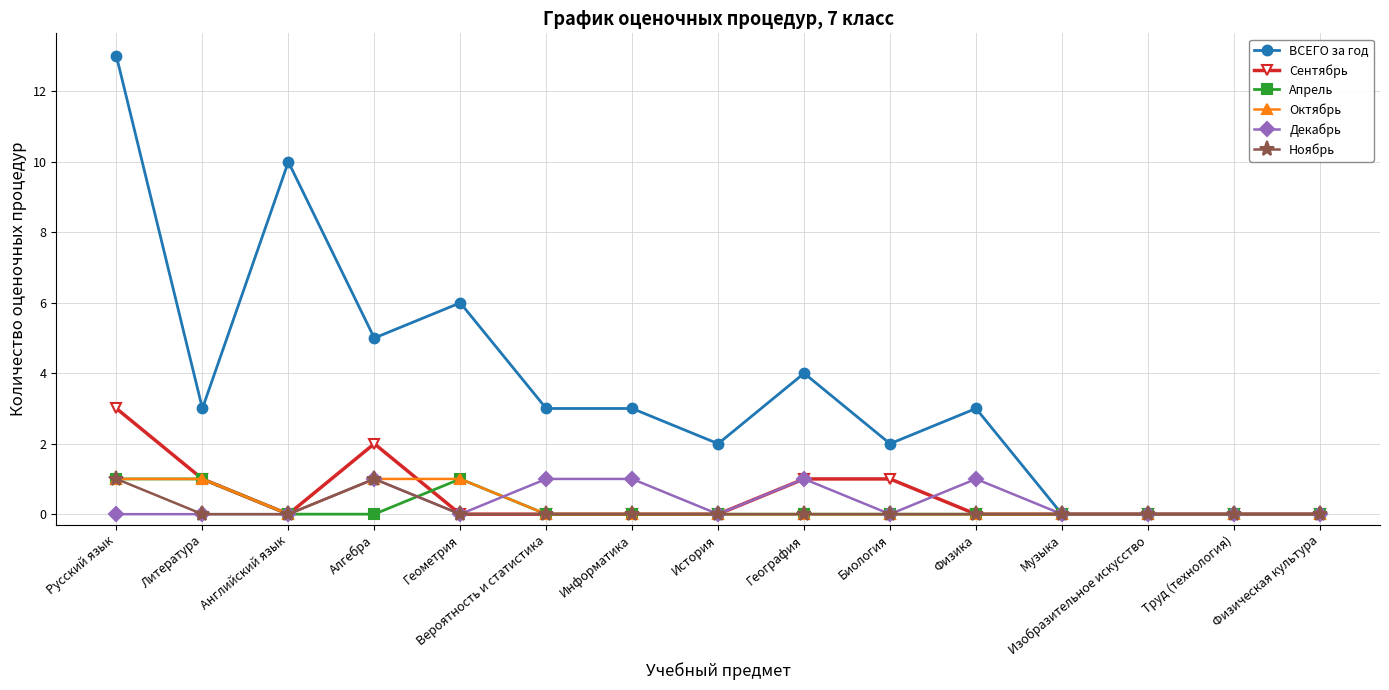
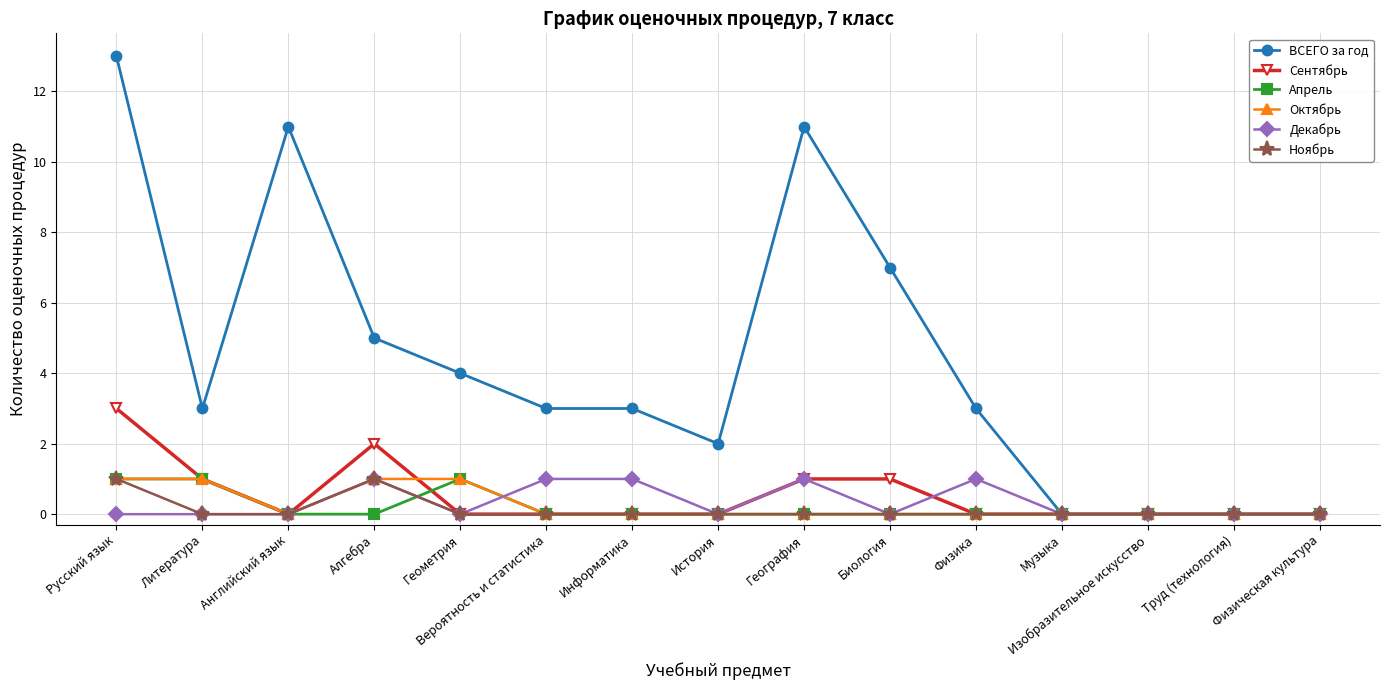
ВСЕГО за год, Английский язык: 10 -> 11
ВСЕГО за год, Геометрия: 6 -> 4
ВСЕГО за год, География: 4 -> 11
ВСЕГО за год, Биология: 2 -> 7
